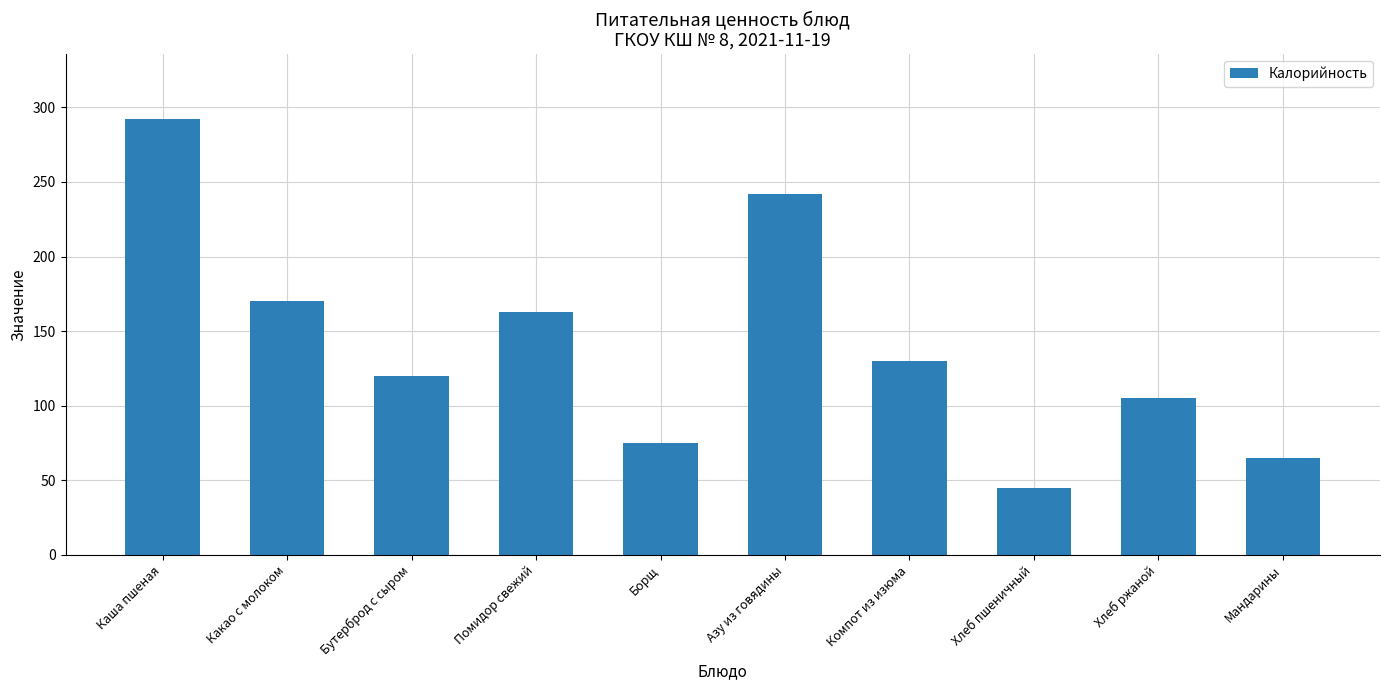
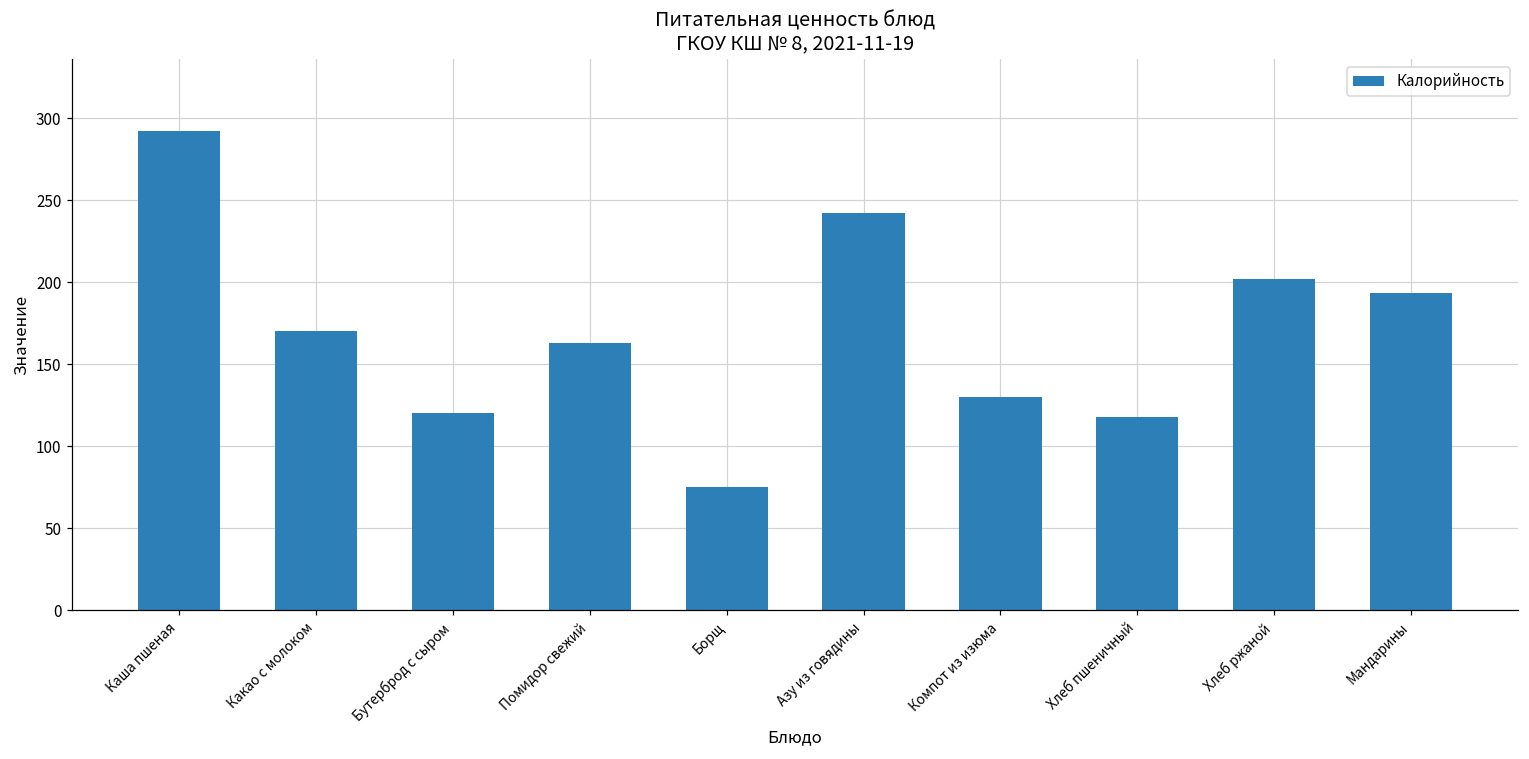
Хлеб пшеничный: 45 -> 118
Хлеб ржаной: 105 -> 202
Мандарины: 65 -> 194
